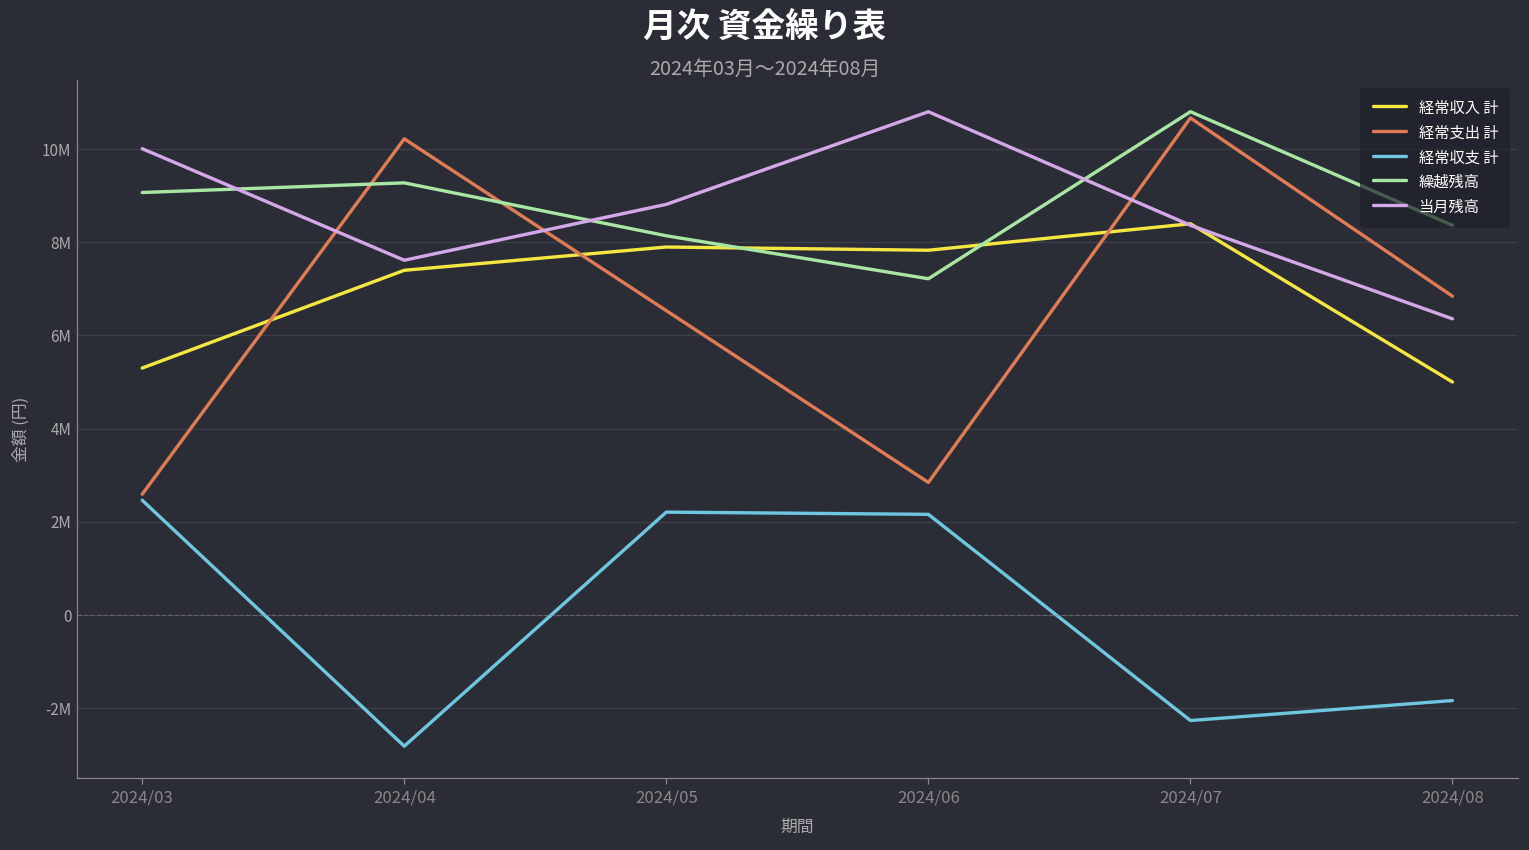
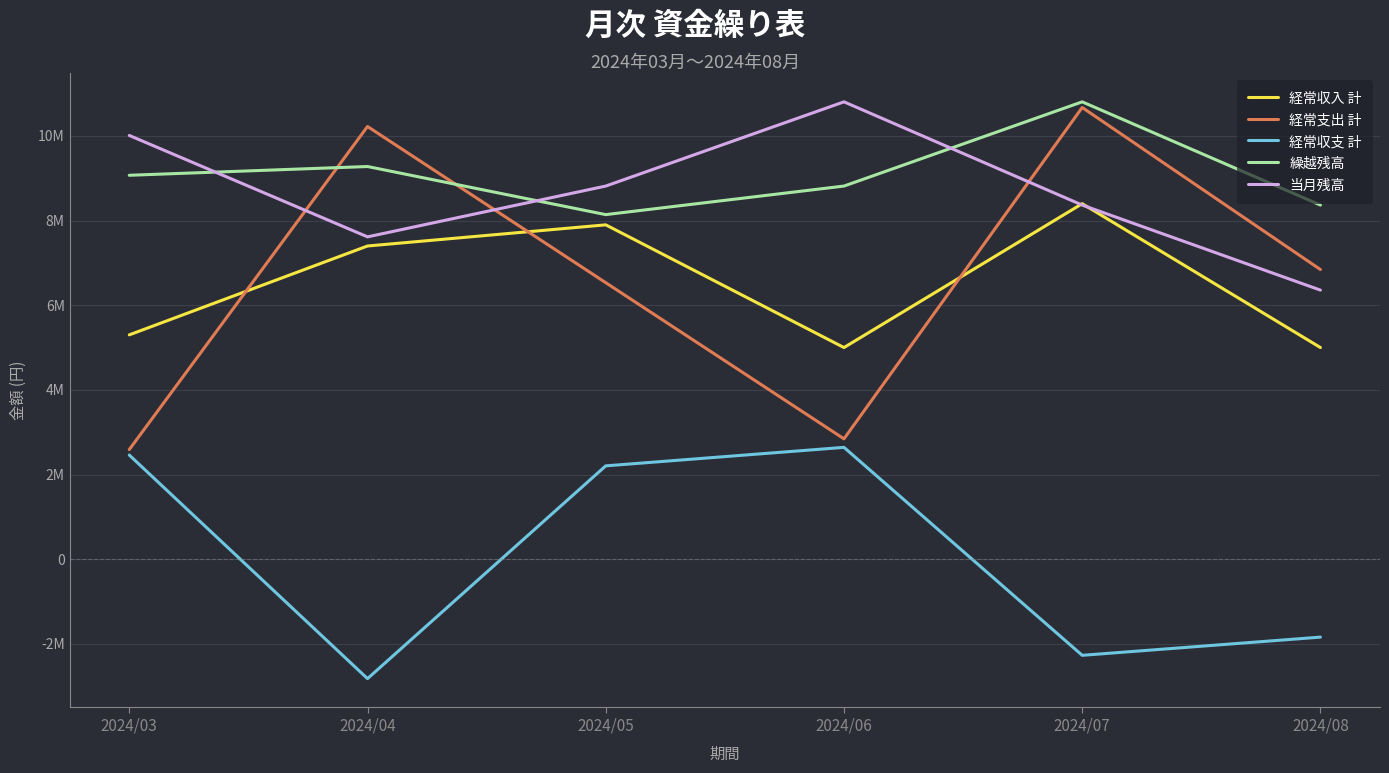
経常収入 計, 2024/06: 7800000 -> 5000000
経常収支 計, 2024/06: 2200000 -> 2600000
繰越残高, 2024/06: 7200000 -> 8800000
